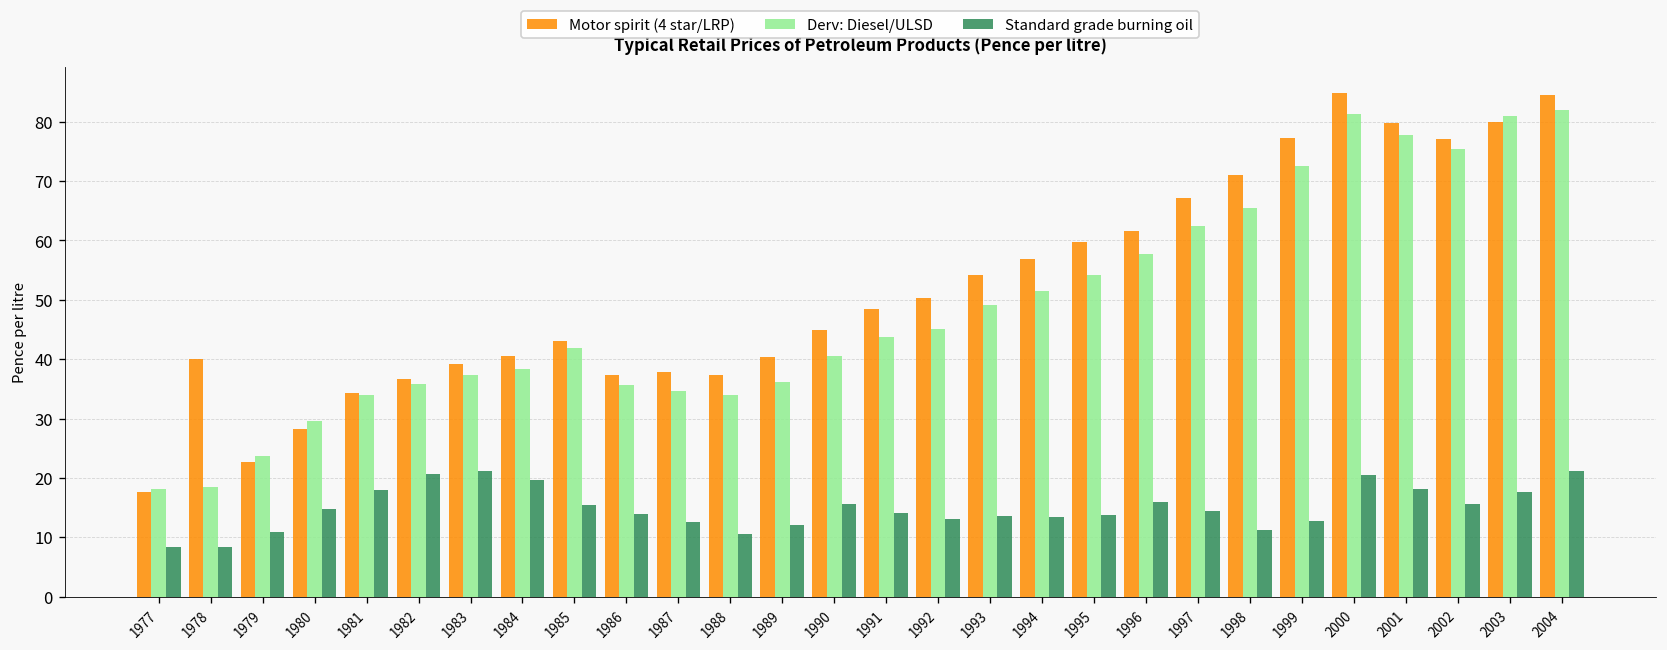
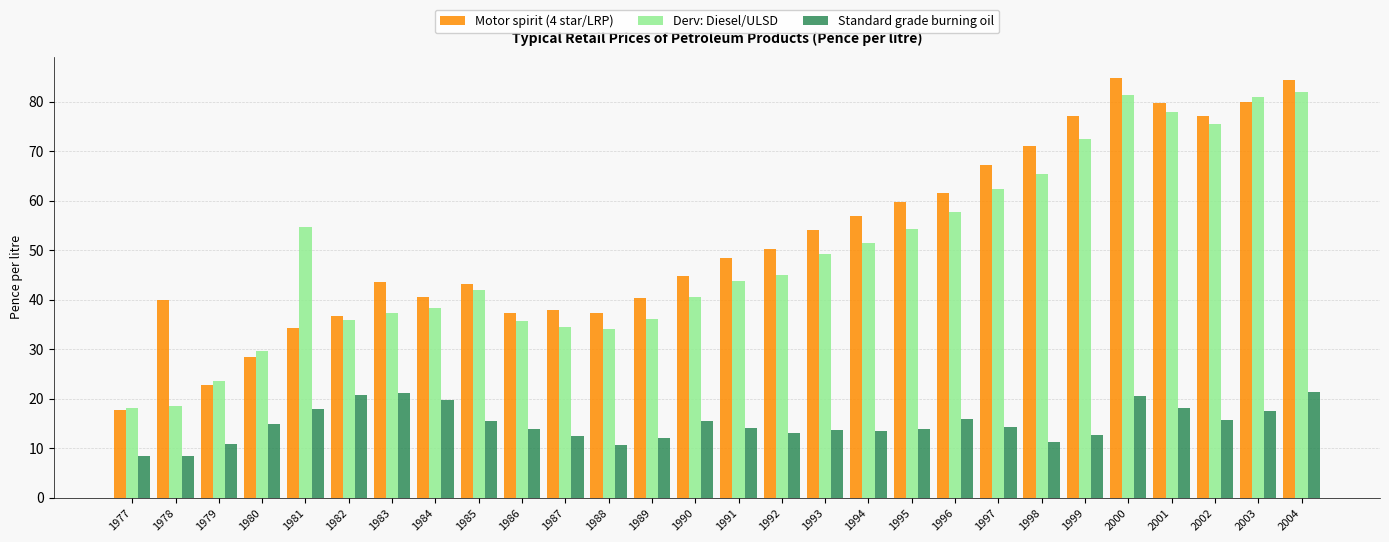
Derv: Diesel/ULSD, 1981: 34 -> 55
Motor spirit (4 star/LRP), 1983: 39 -> 44
